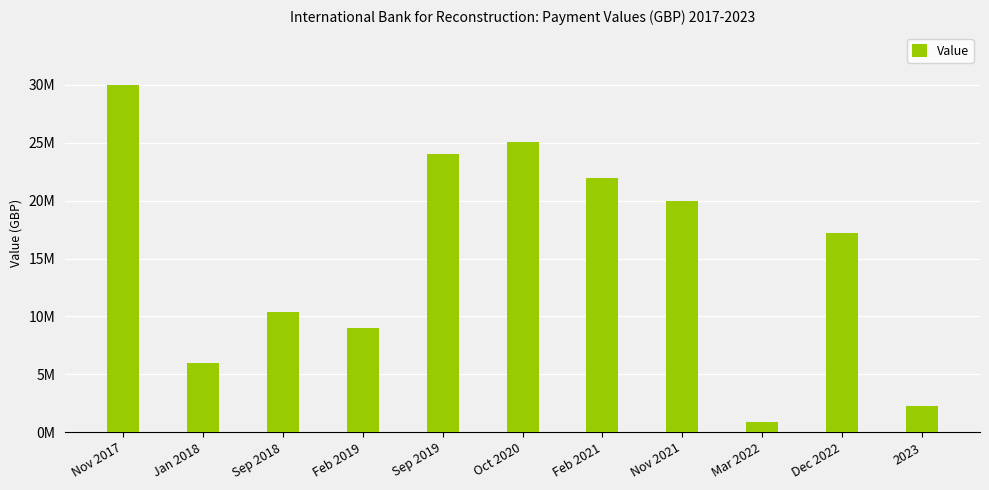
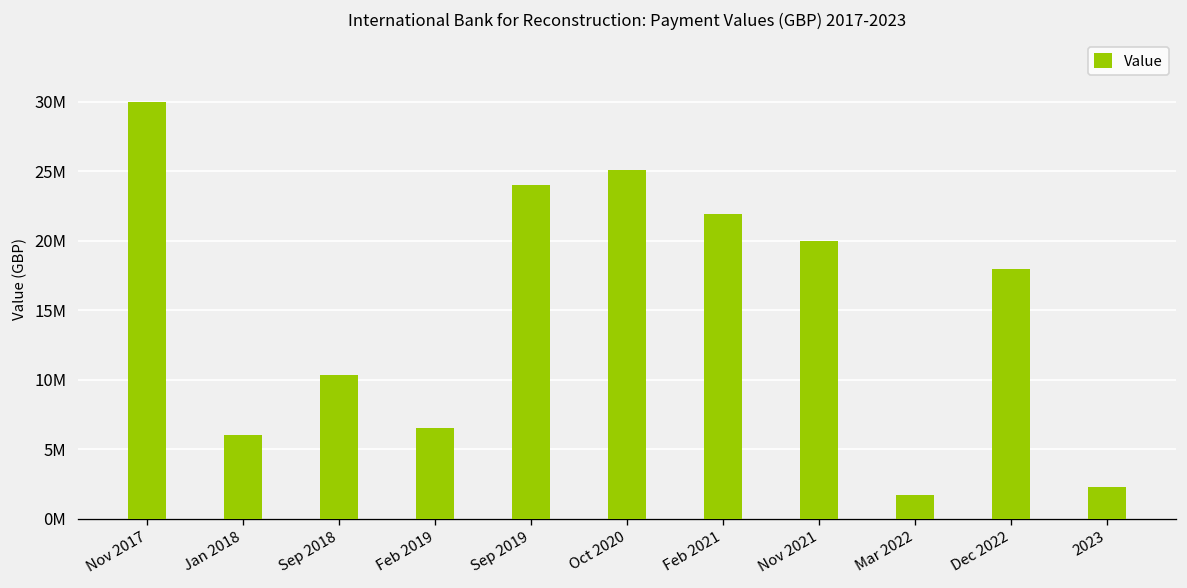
Feb 2019: 9000000 -> 6500000
Mar 2022: 900000 -> 1700000
Dec 2022: 17200000 -> 18000000
